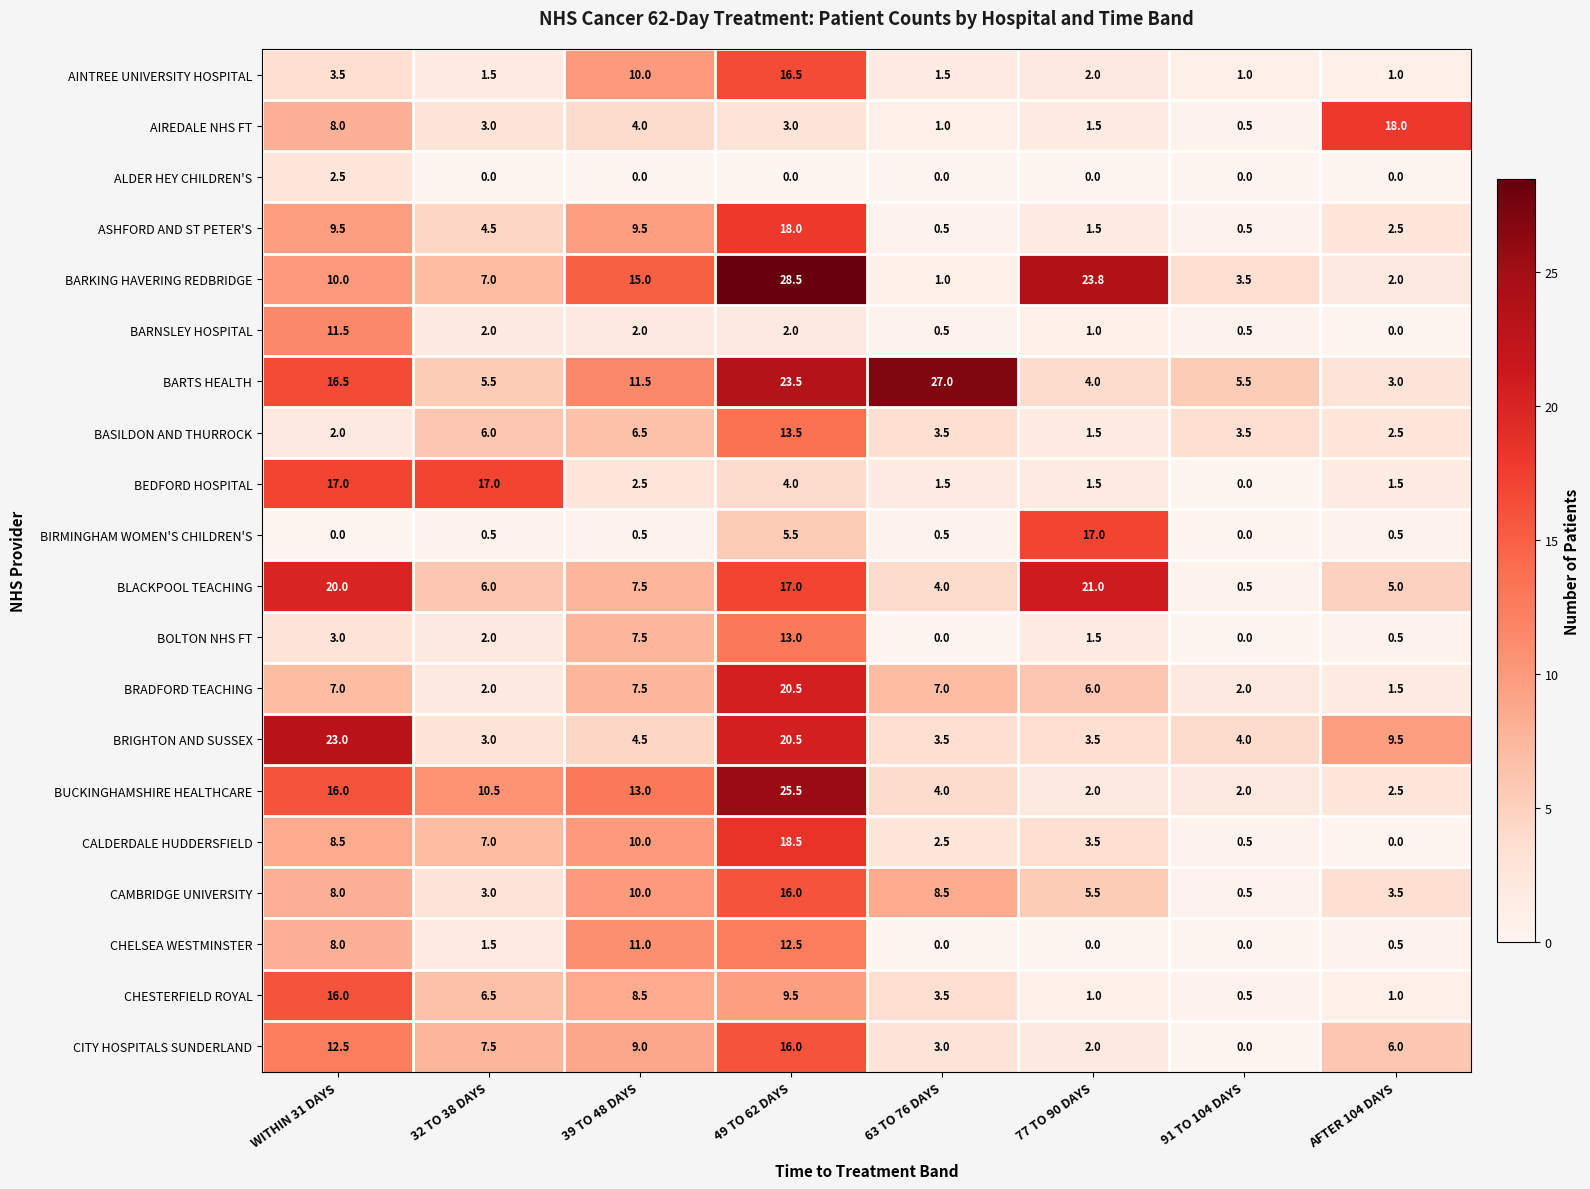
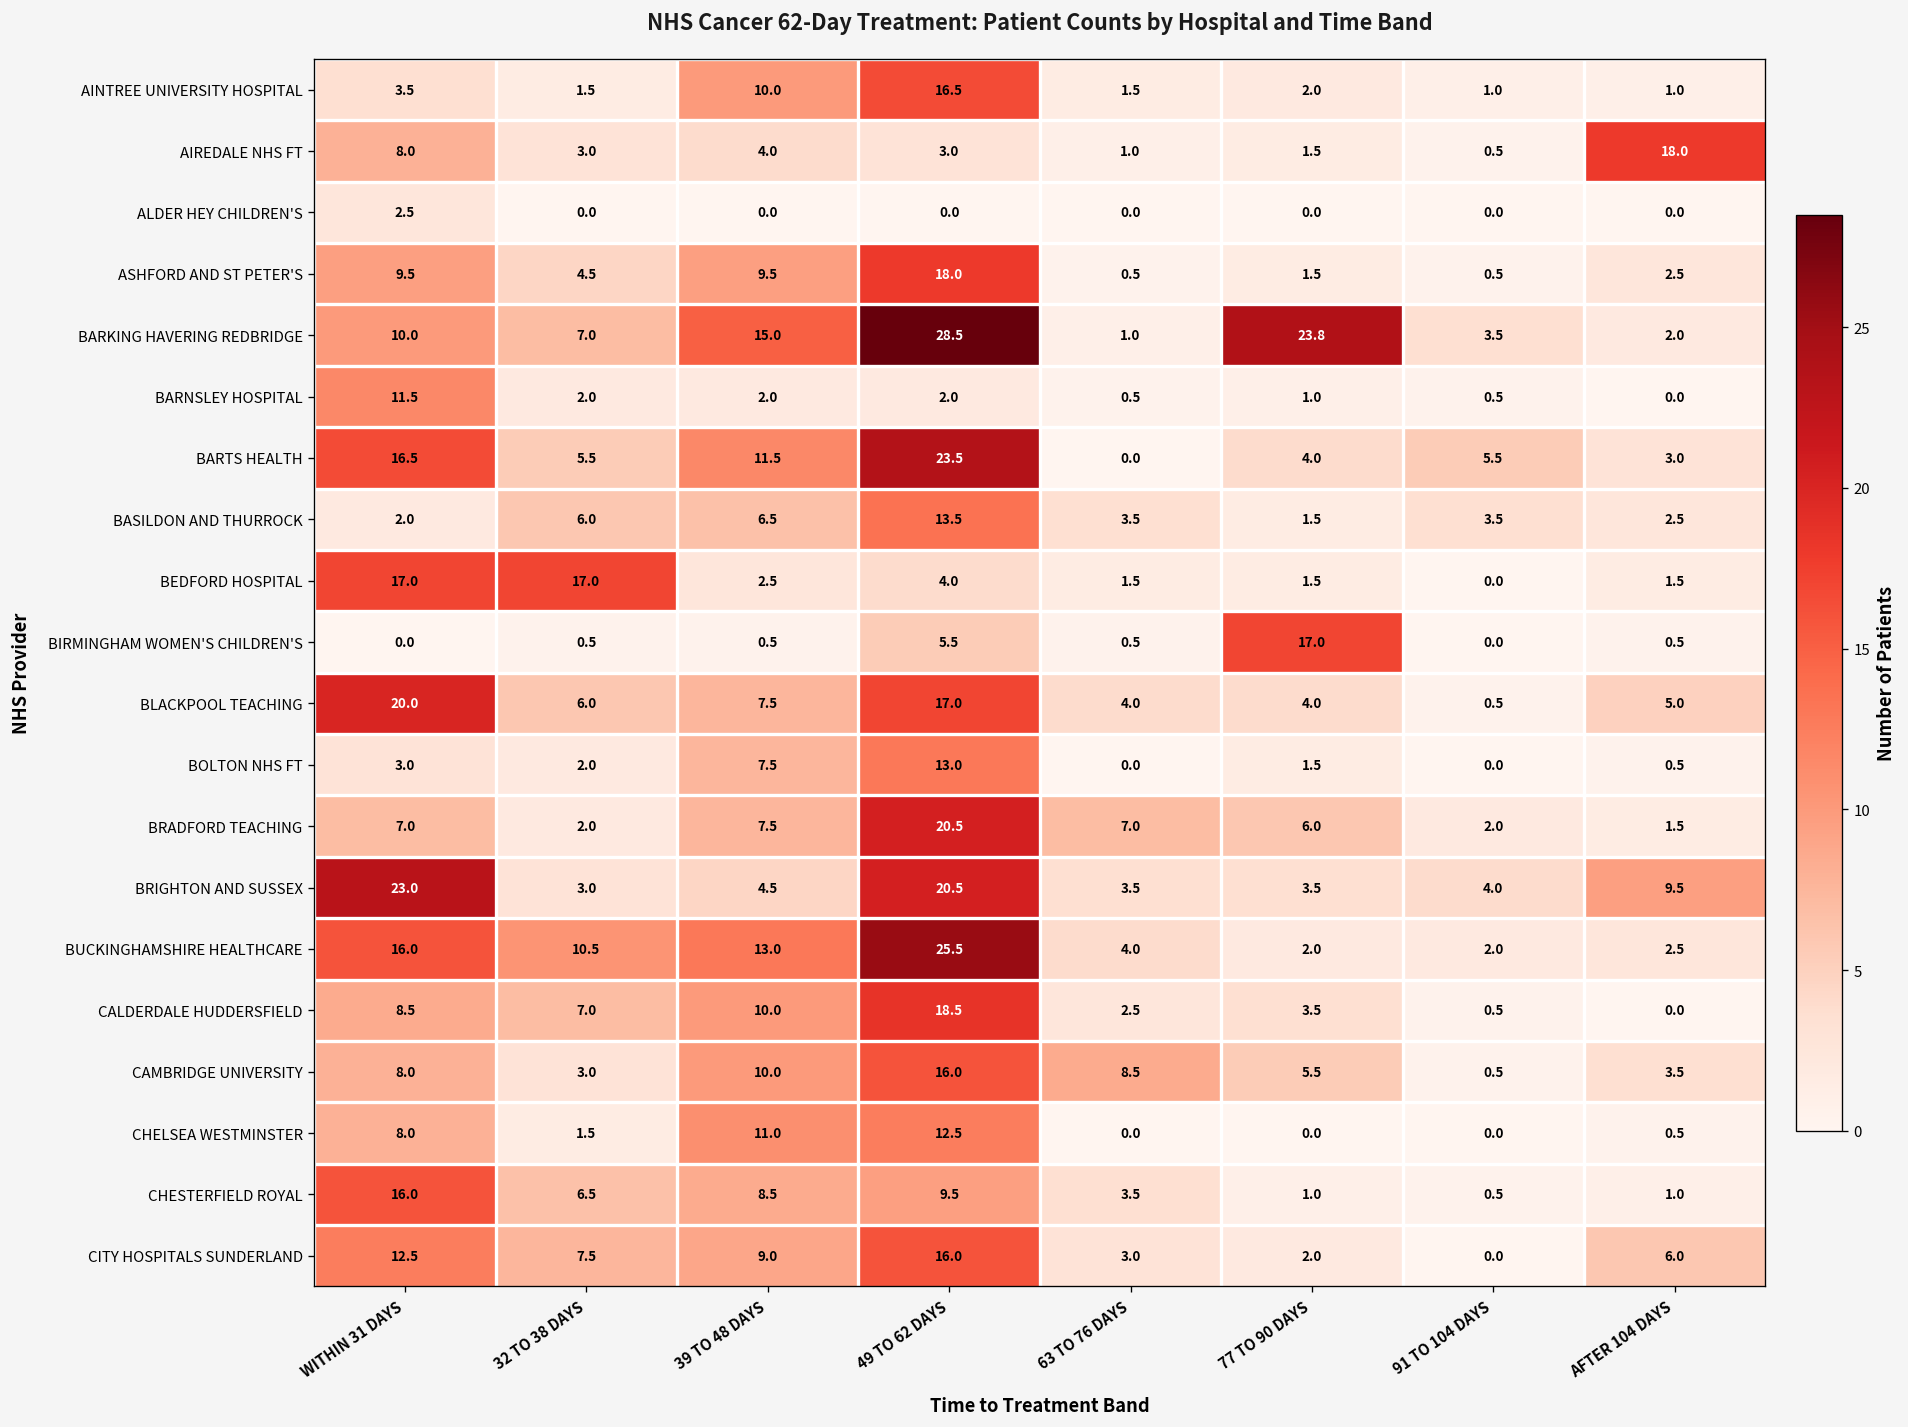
BARTS HEALTH, 63 TO 76 DAYS: 27.0 -> 0.0
BLACKPOOL TEACHING, 77 TO 90 DAYS: 21.0 -> 4.0
